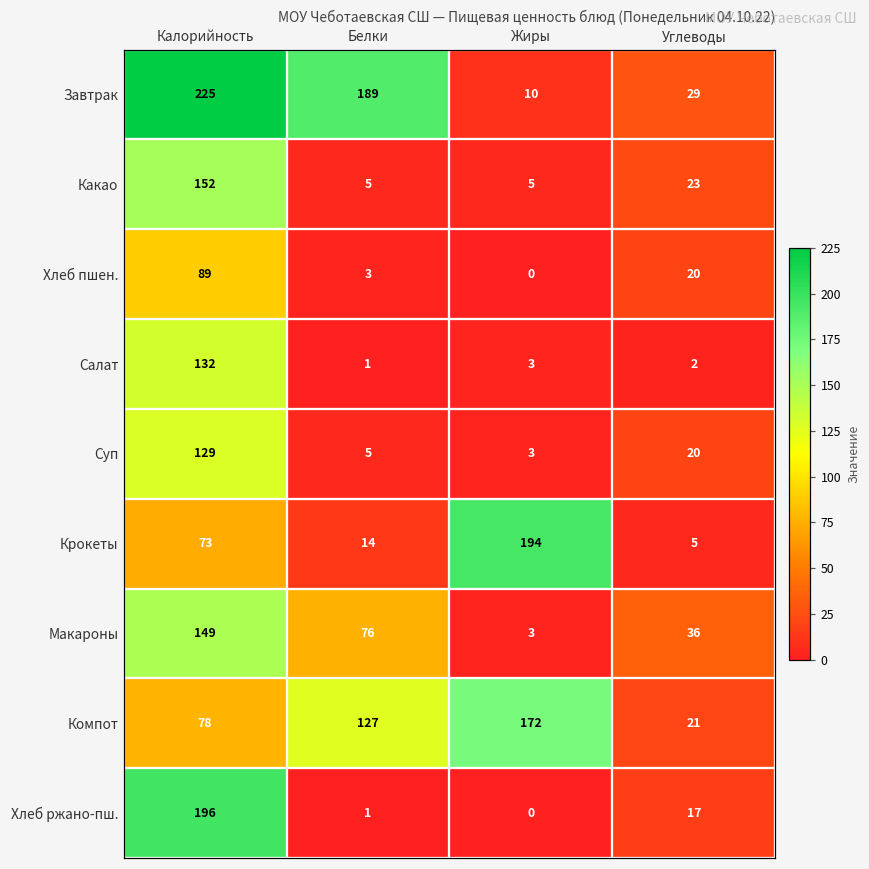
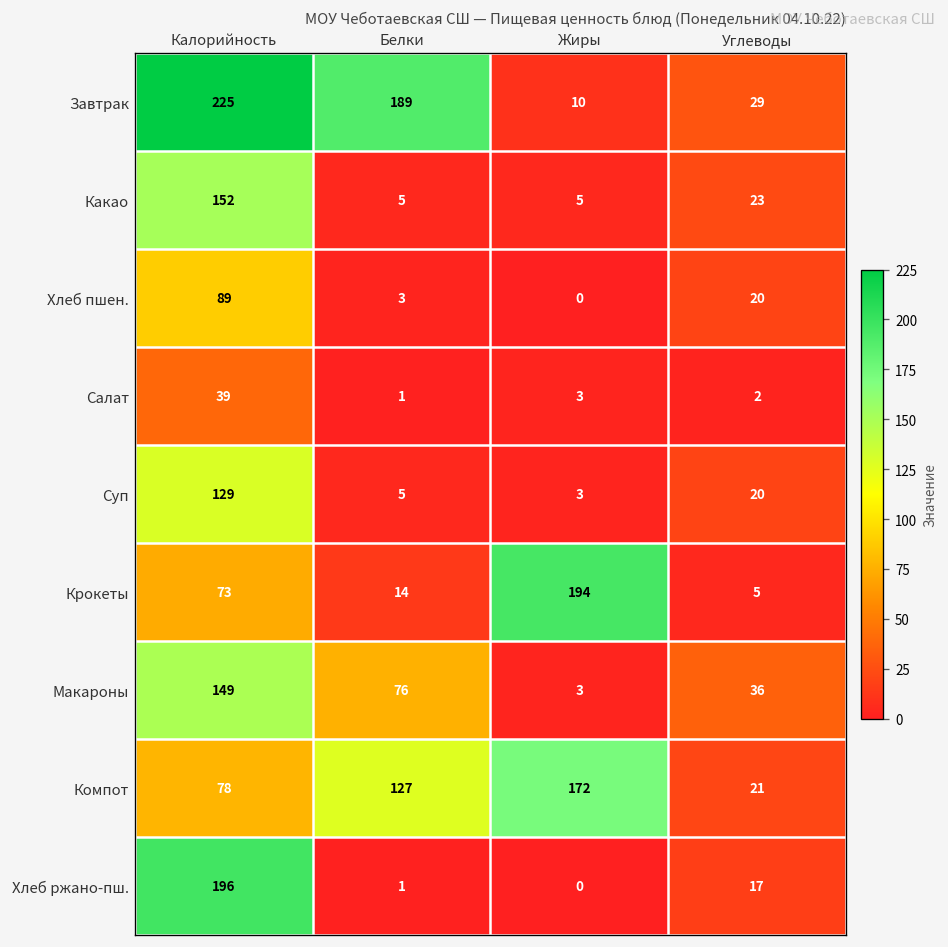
Салат, Калорийность: 132 -> 39
